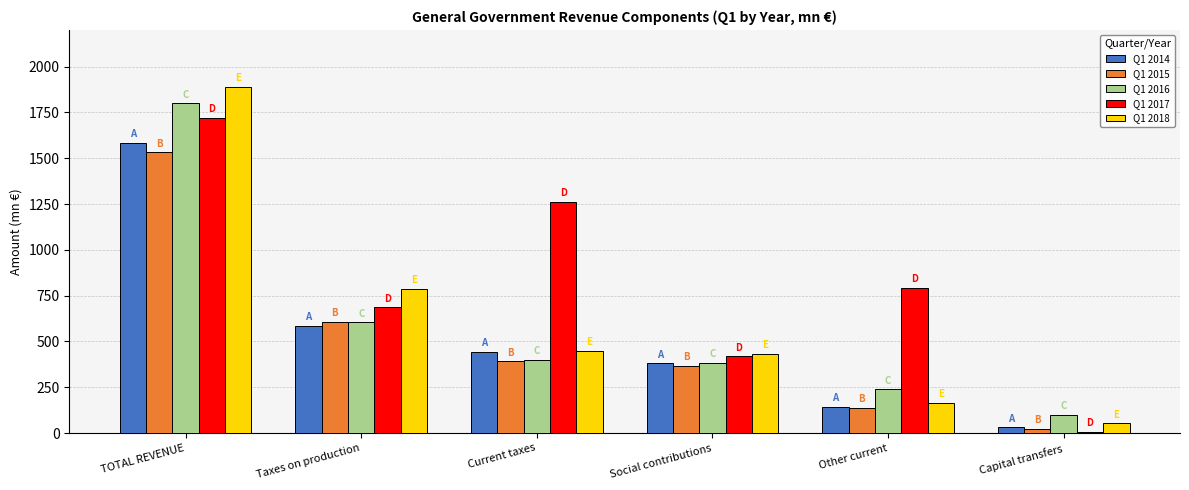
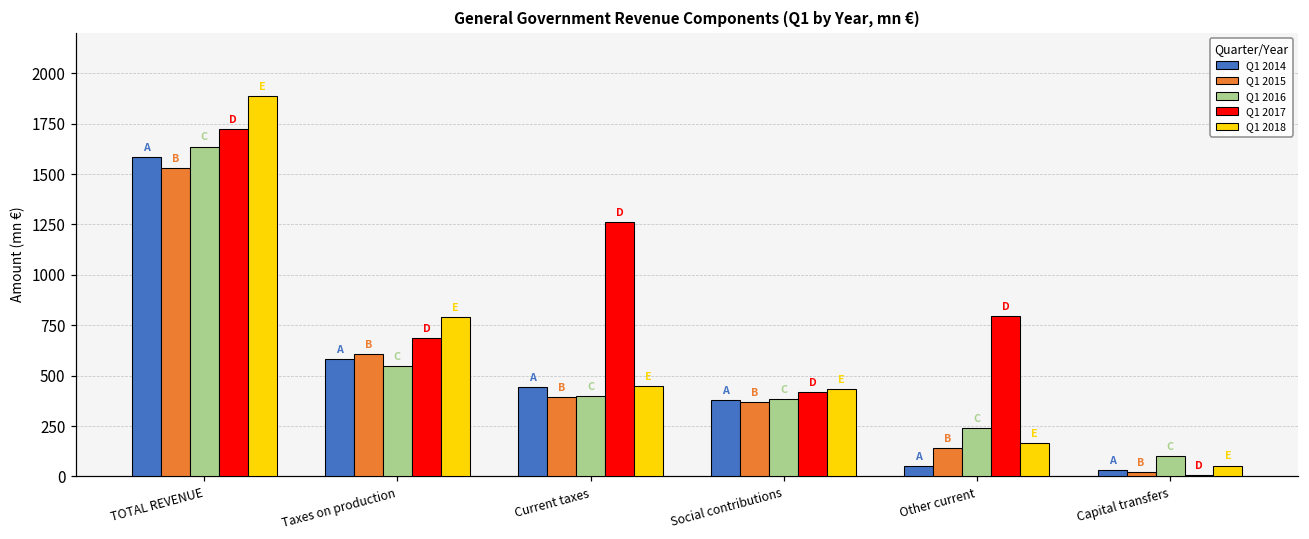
Q1 2016, TOTAL REVENUE: 1800 -> 1640
Q1 2016, Taxes on production: 600 -> 550
Q1 2014, Other current: 140 -> 50
